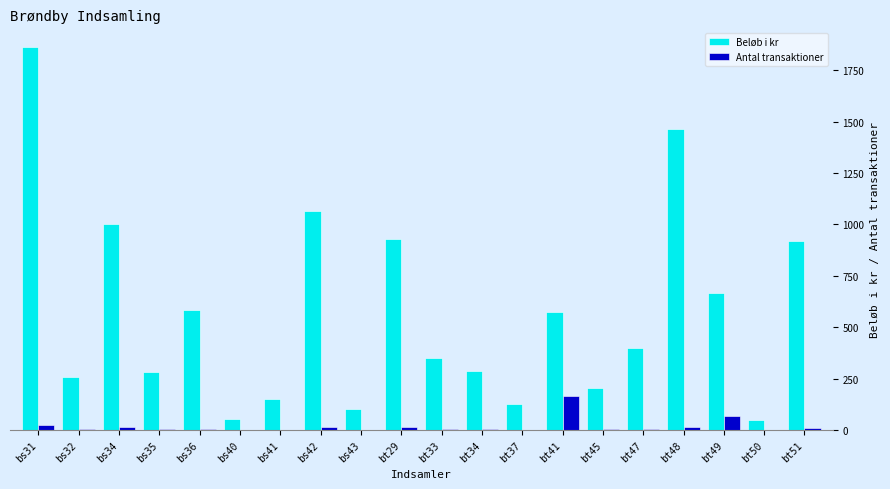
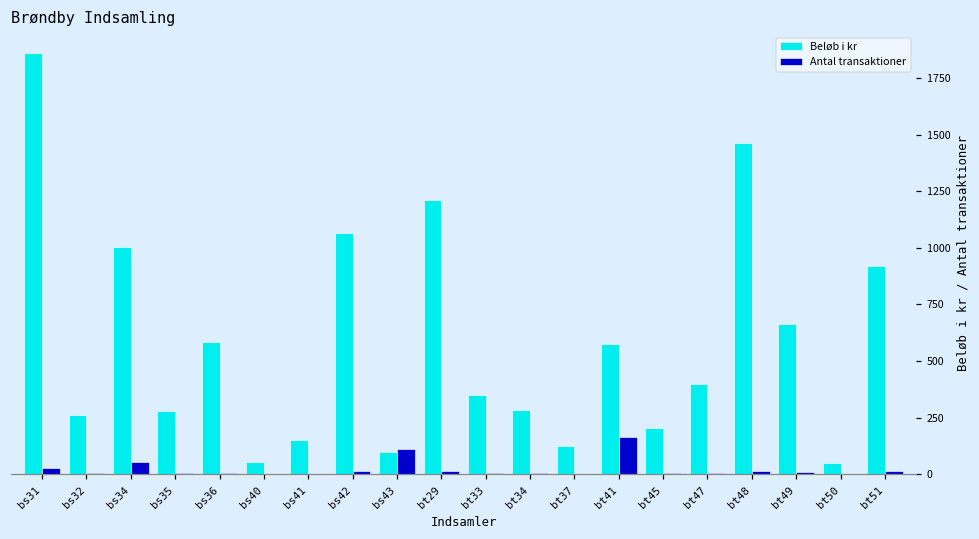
Antal transaktioner, bs34: 10 -> 50
Antal transaktioner, bs43: 0 -> 110
Beløb i kr, bt29: 930 -> 1210
Antal transaktioner, bt49: 70 -> 10
